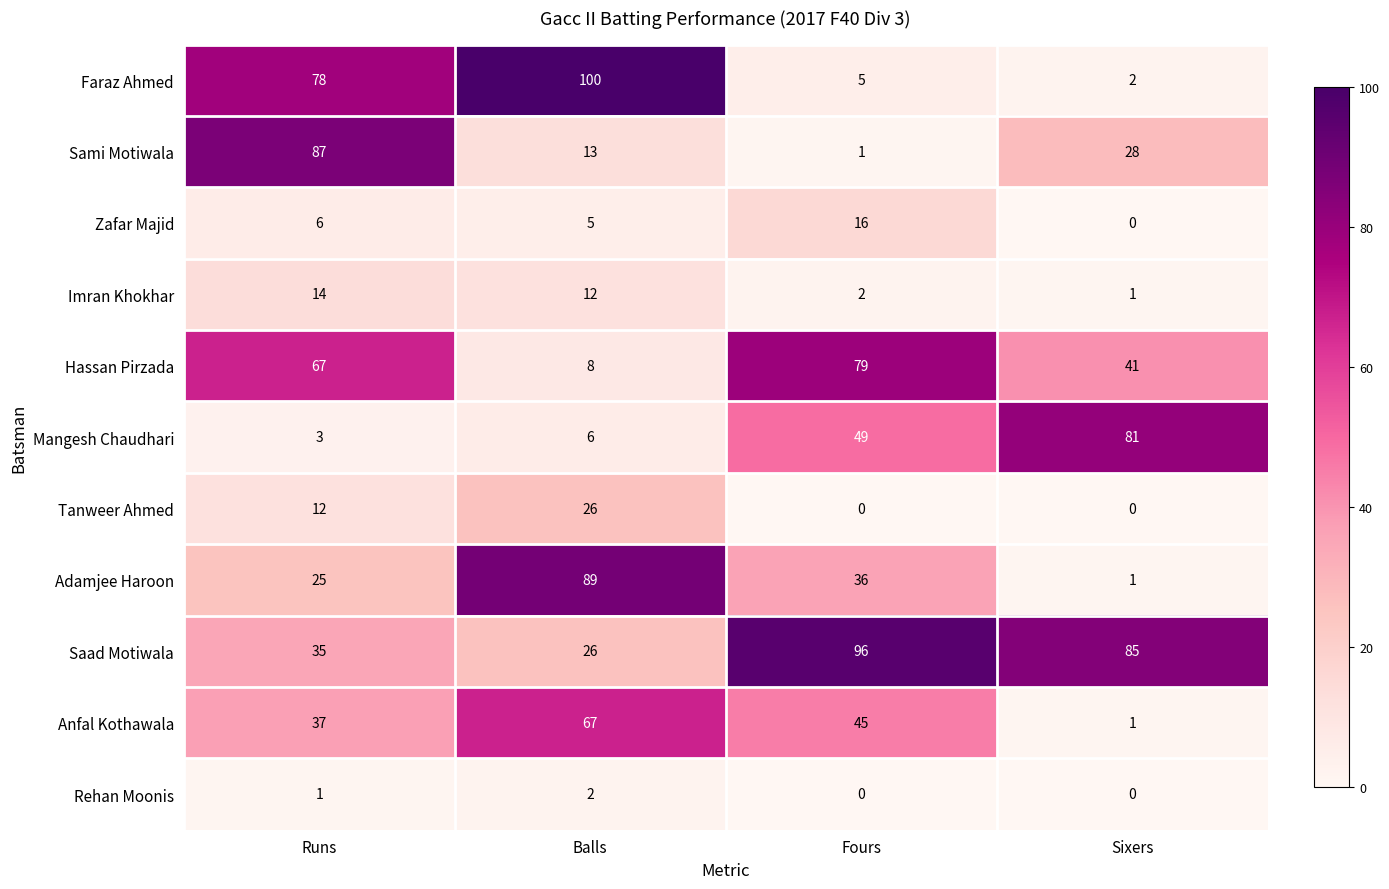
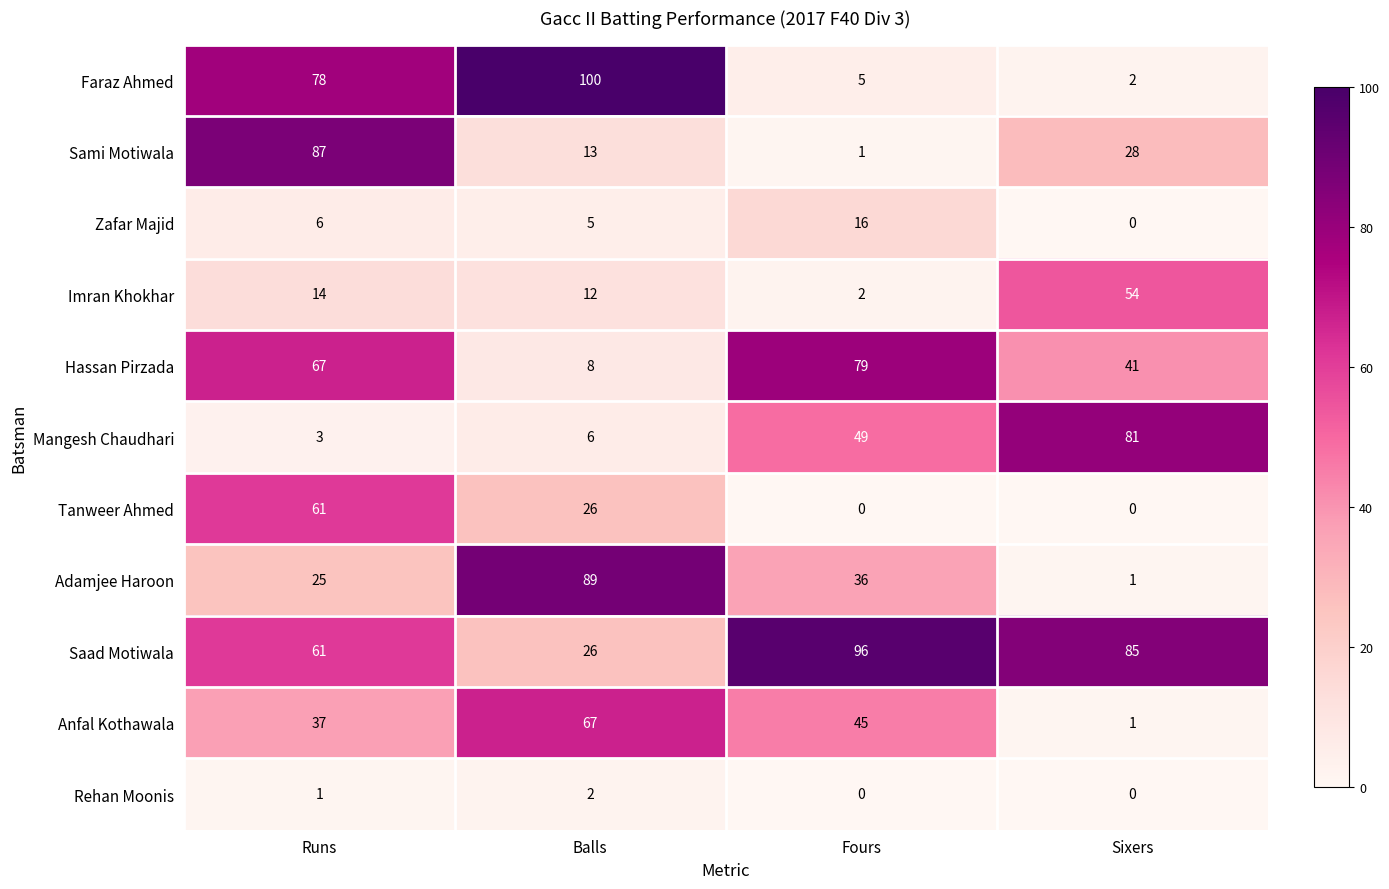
Imran Khokhar, Sixers: 1 -> 54
Tanweer Ahmed, Runs: 12 -> 61
Saad Motiwala, Runs: 35 -> 61
